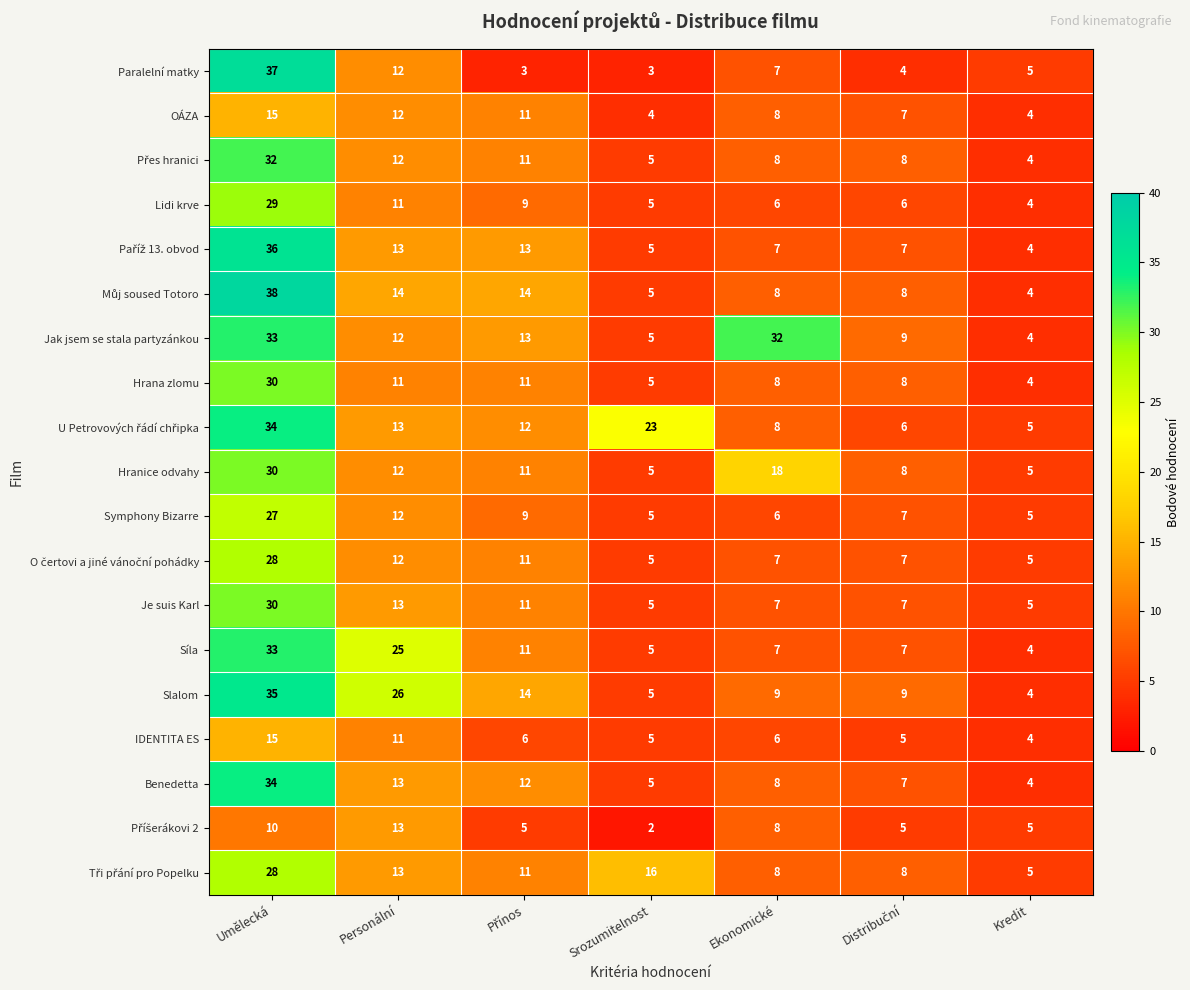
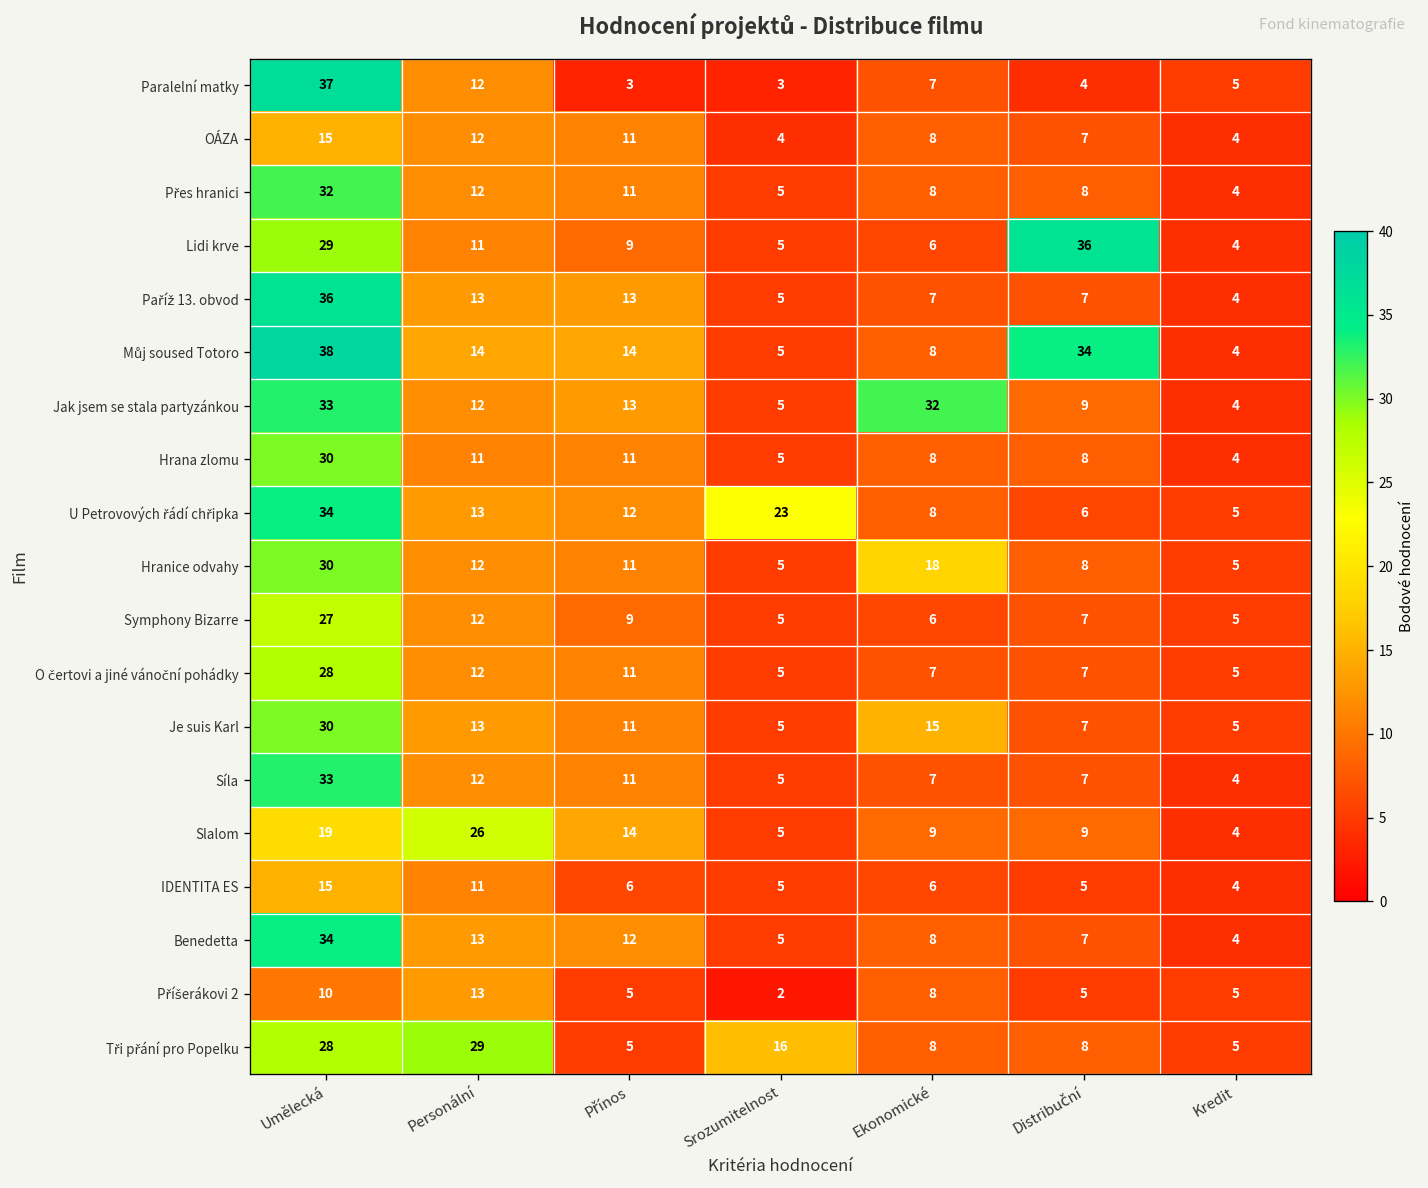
Lidi krve, Distribuční: 6 -> 36
Můj soused Totoro, Distribuční: 8 -> 34
Je suis Karl, Ekonomické: 7 -> 15
Síla, Personální: 25 -> 12
Slalom, Umělecká: 35 -> 19
Tři přání pro Popelku, Personální: 13 -> 29
Tři přání pro Popelku, Přínos: 11 -> 5
